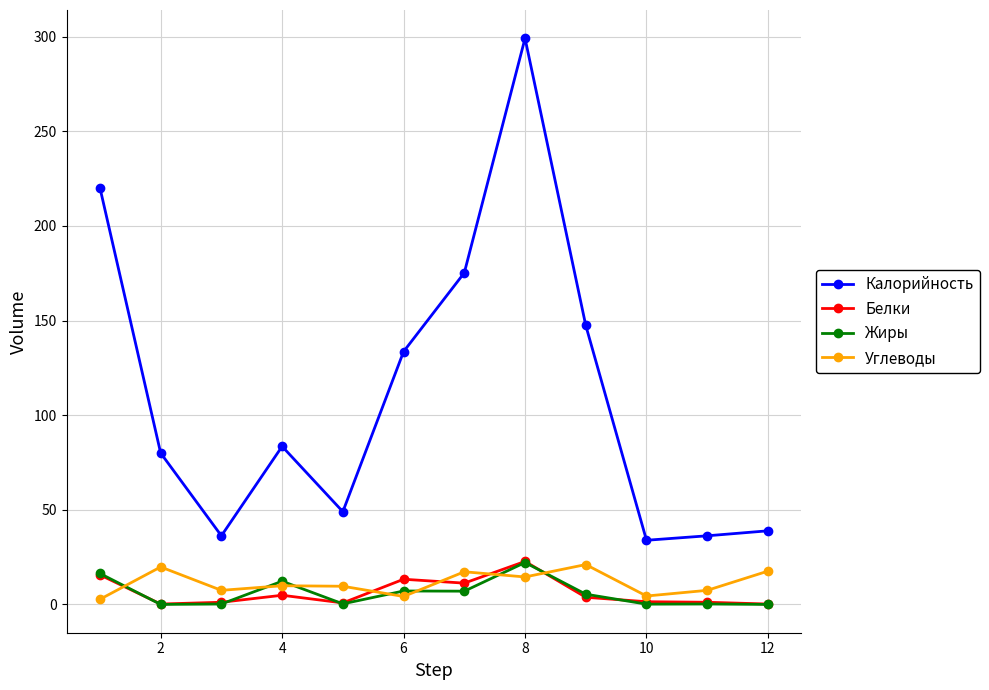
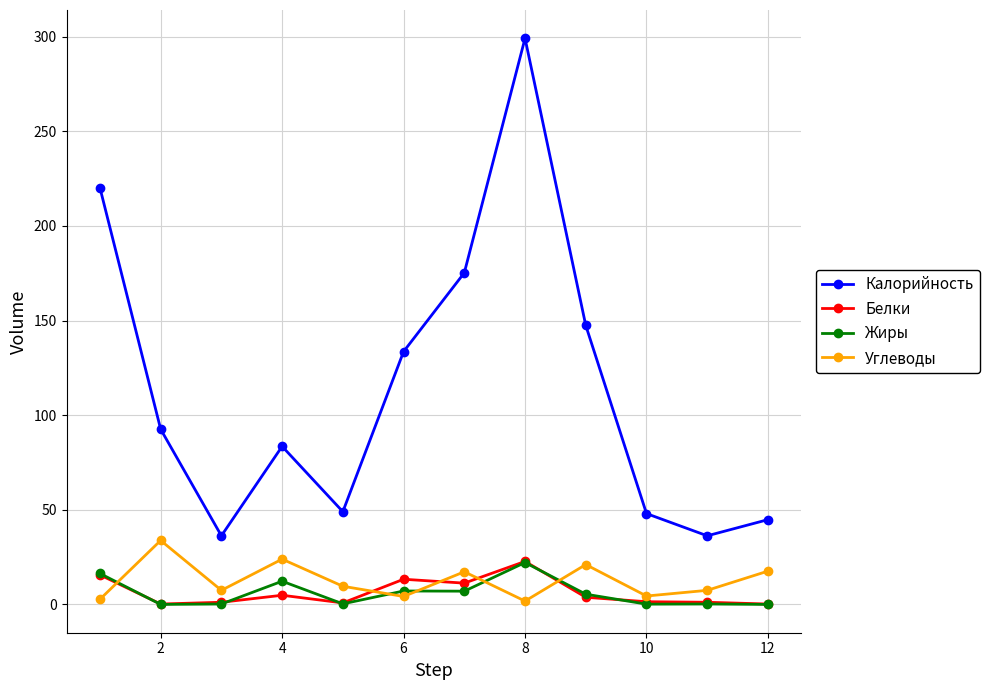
Калорийность, 2: 80 -> 93
Углеводы, 2: 20 -> 34
Углеводы, 4: 10 -> 24
Углеводы, 8: 15 -> 2
Калорийность, 10: 34 -> 48
Калорийность, 12: 39 -> 45
